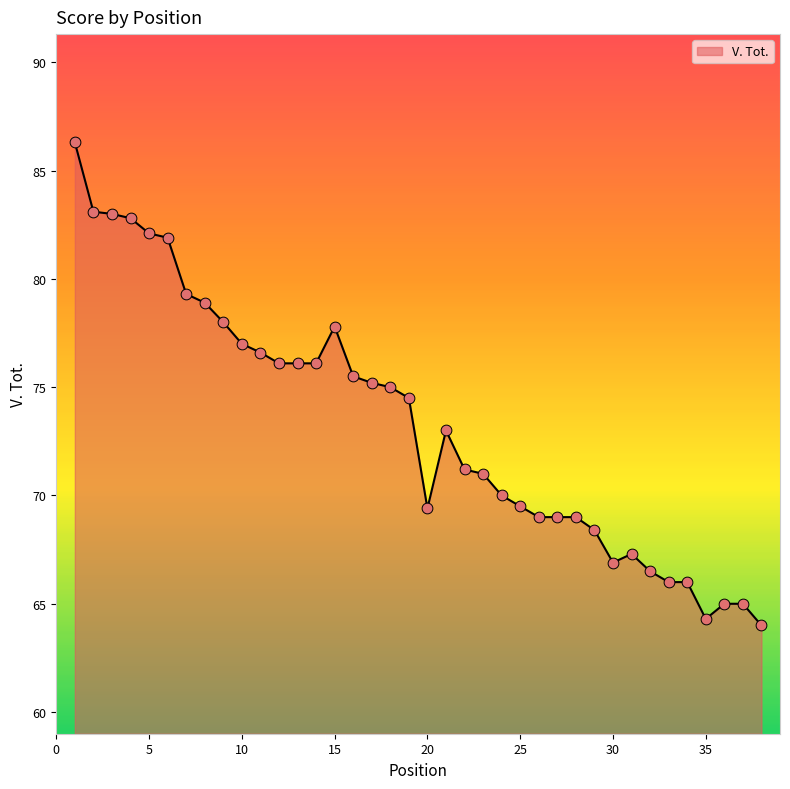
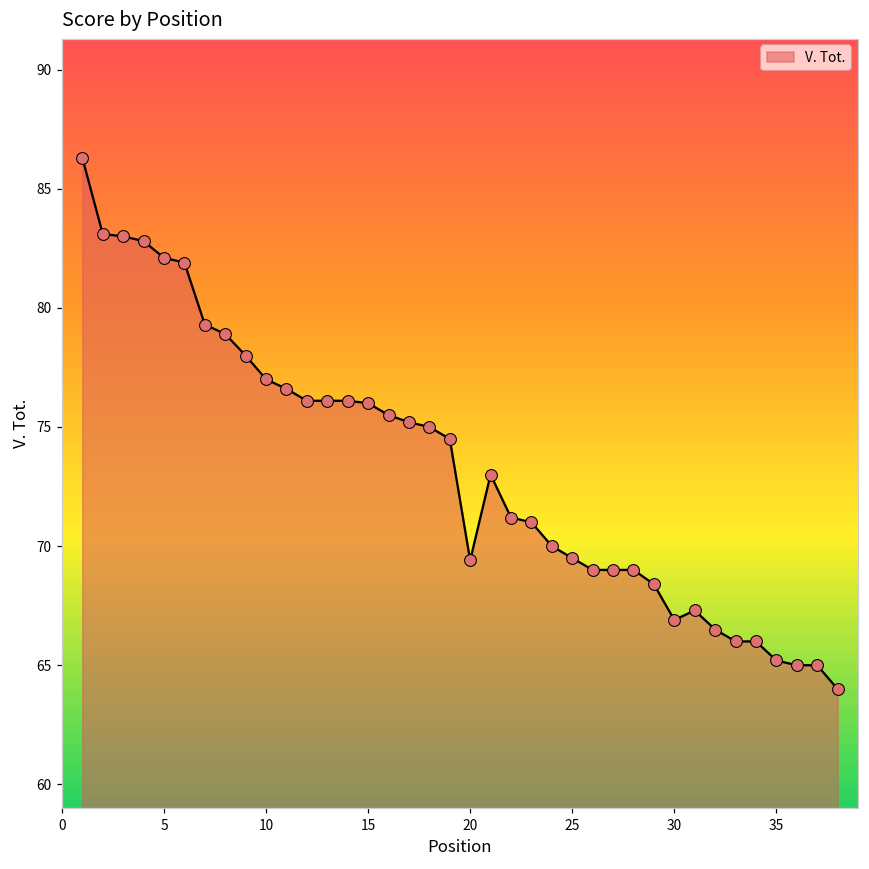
15: 77.8 -> 76.0
35: 64.3 -> 65.2
